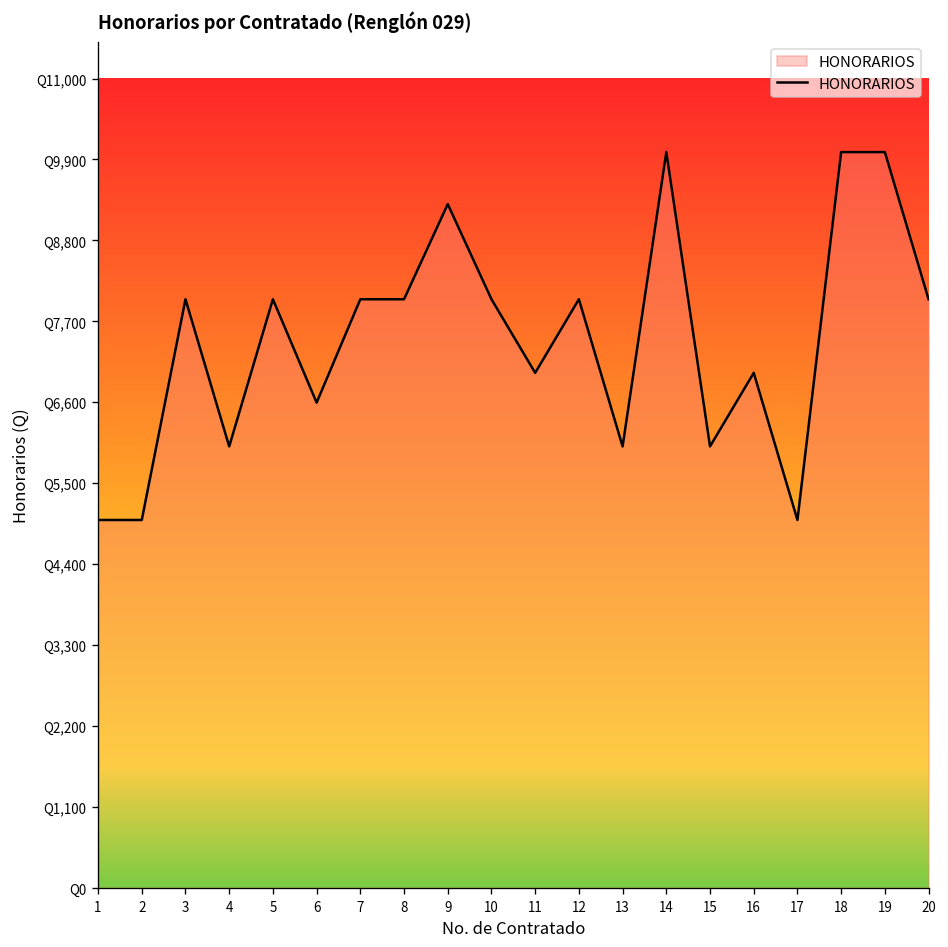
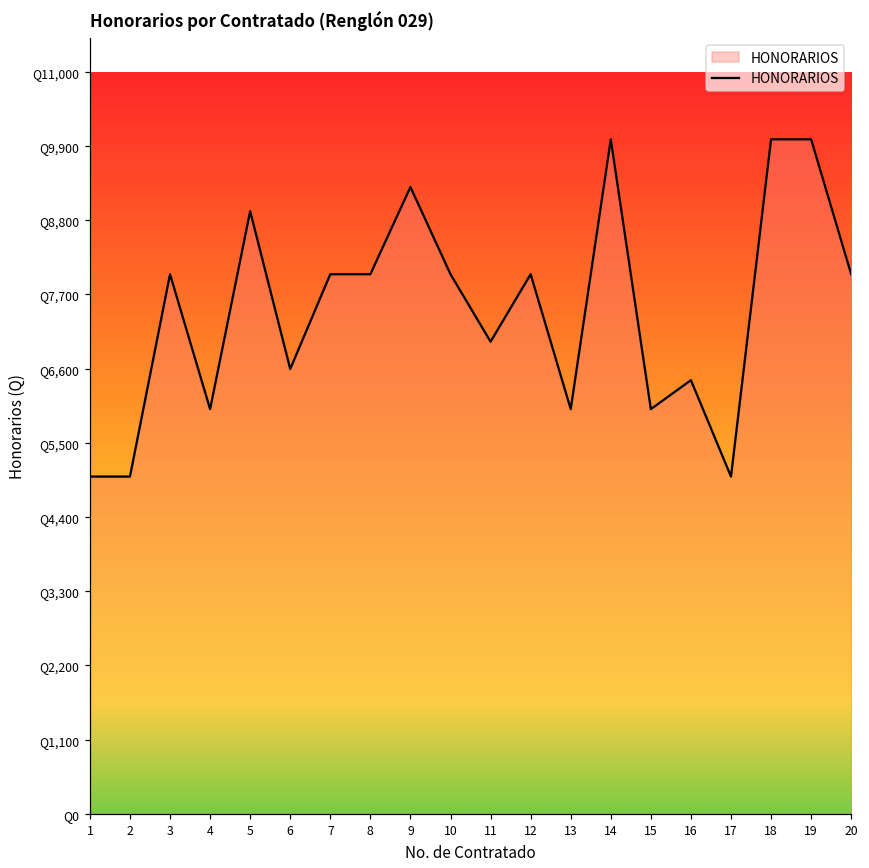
5: Q8,000 -> Q8,900
16: Q7,000 -> Q6,400
